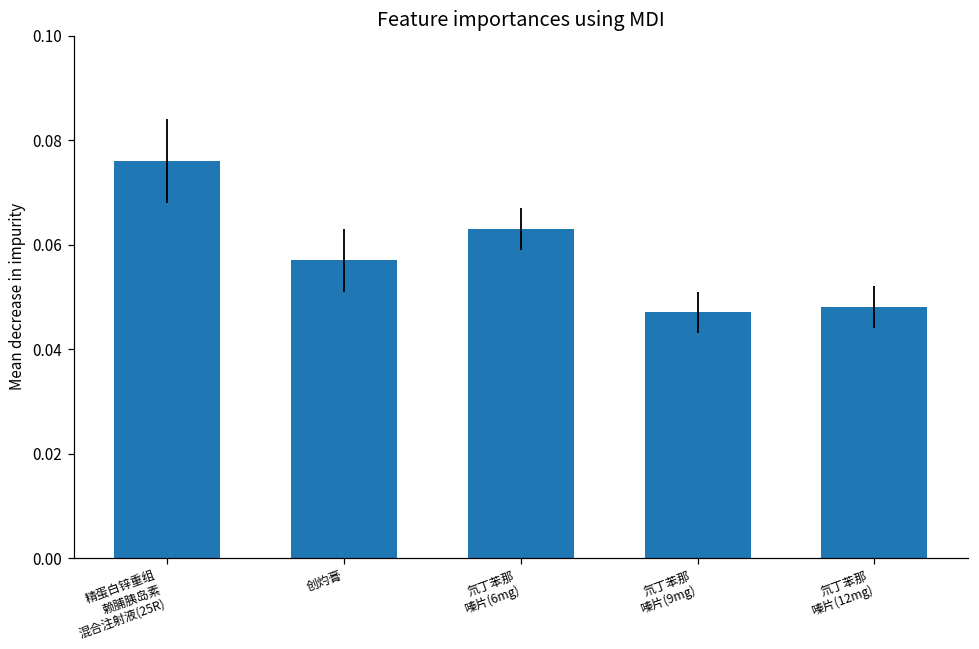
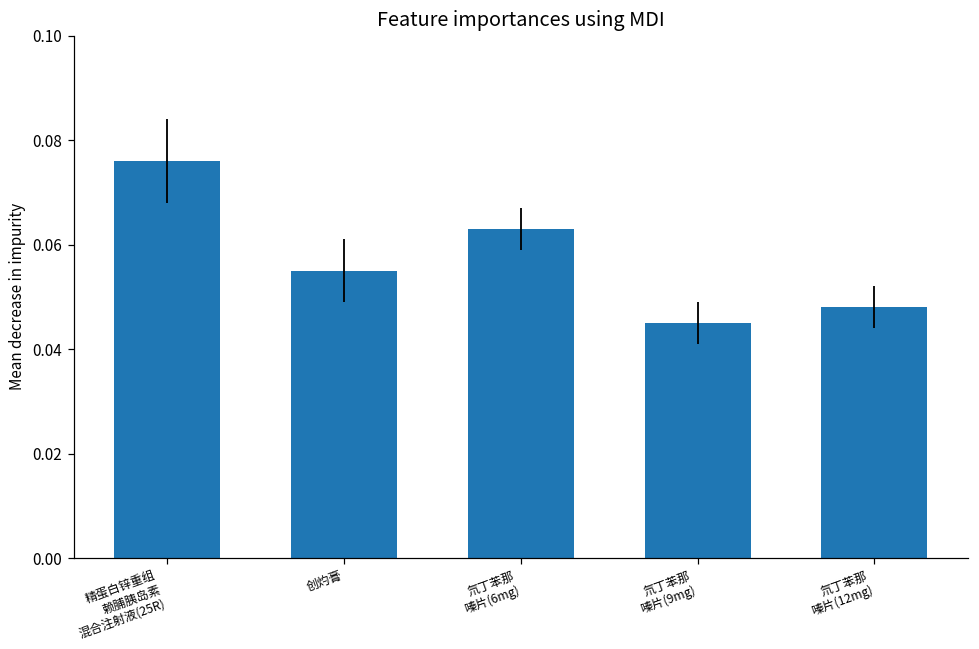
创灼膏: 0.057 -> 0.055
氘丁苯那 嗪片(9mg): 0.047 -> 0.045
